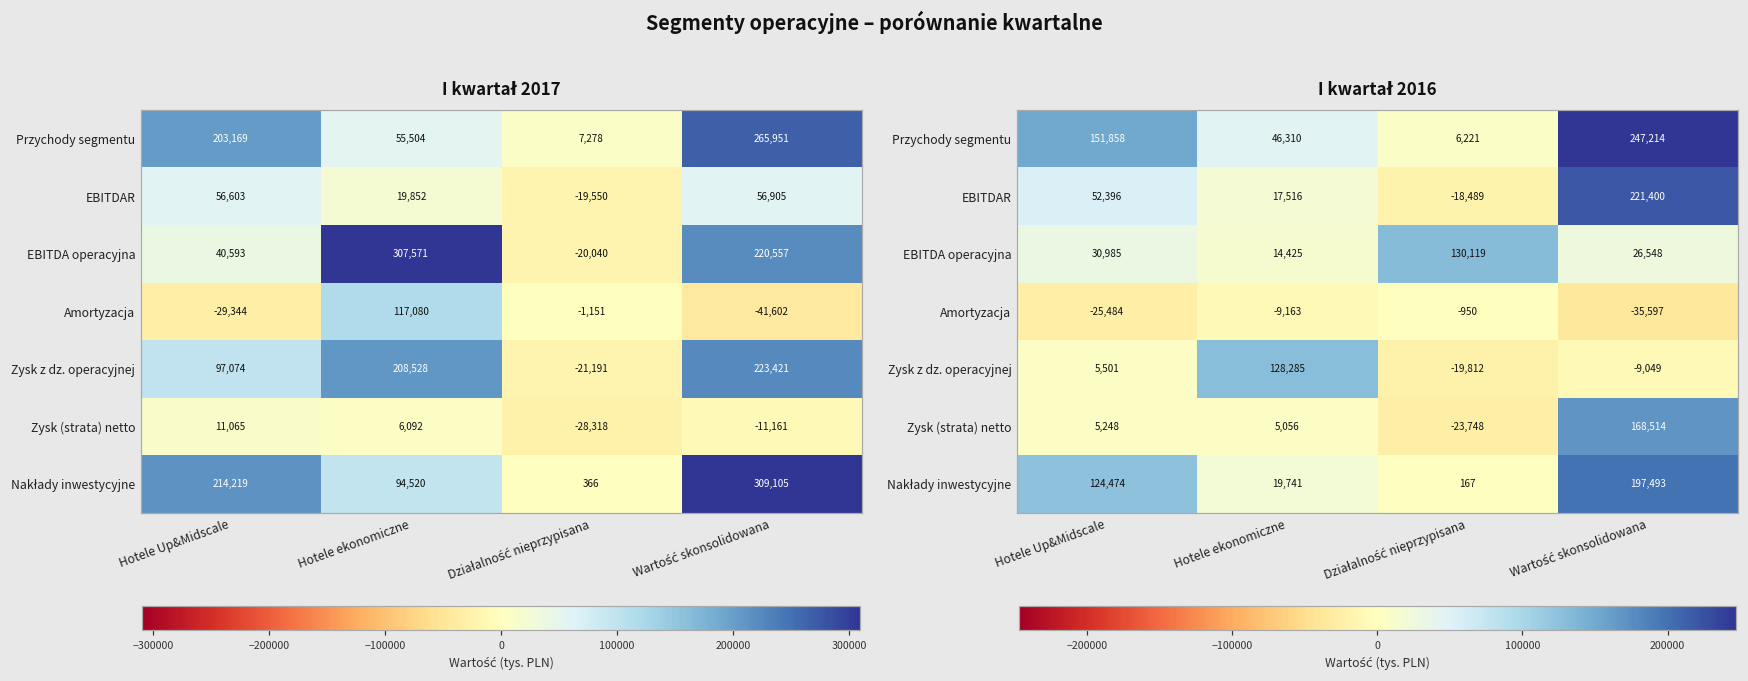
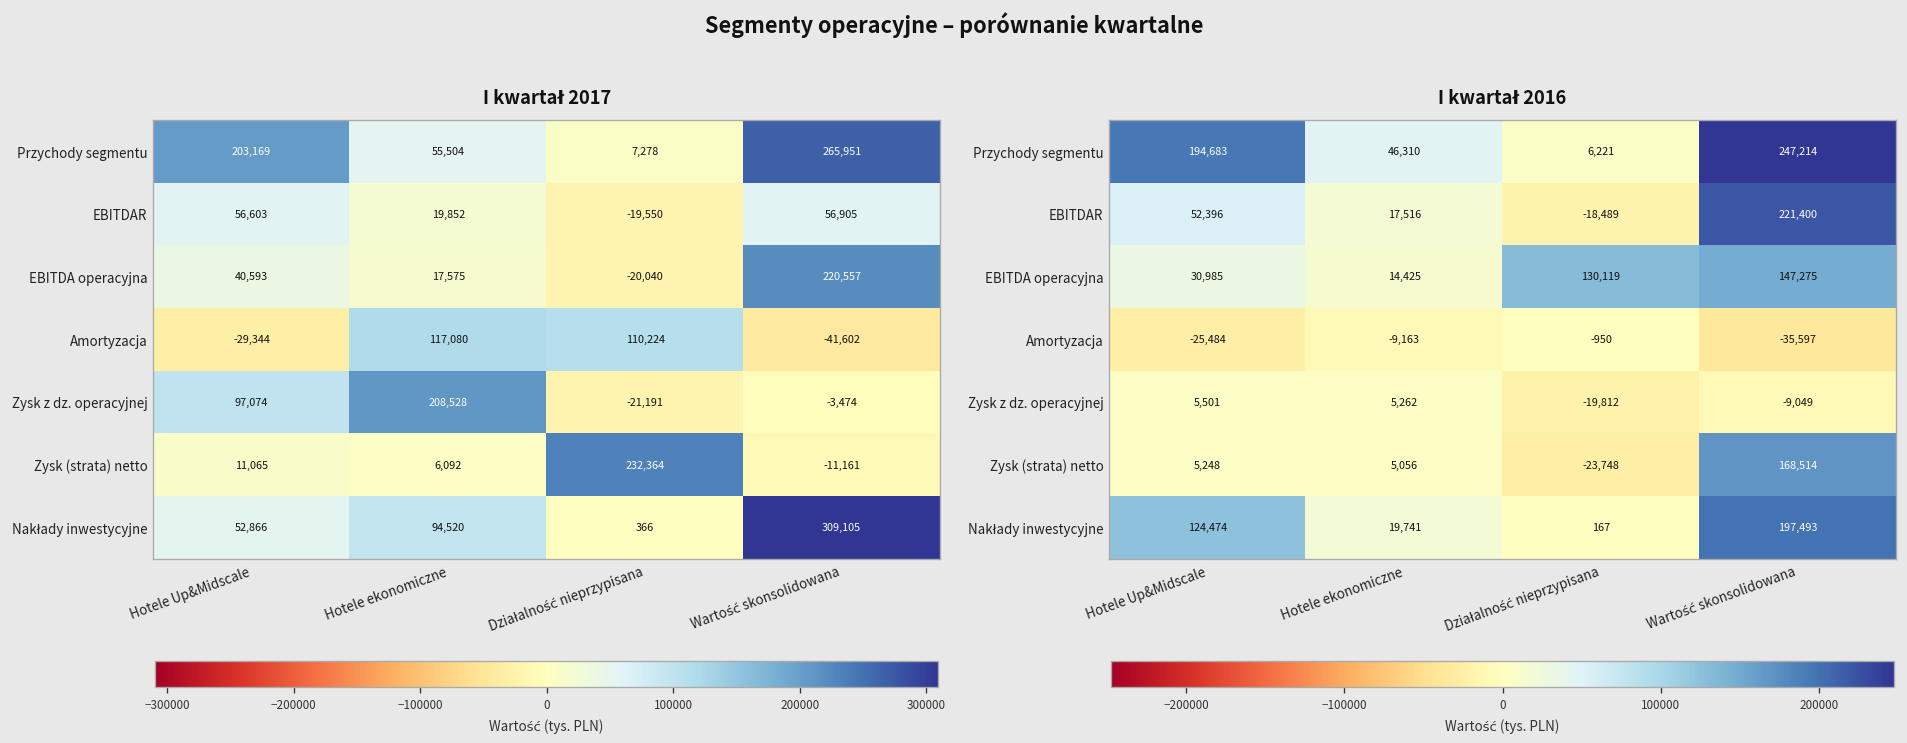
I kwartał 2017, EBITDA operacyjna, Hotele ekonomiczne: 307,571 -> 17,575
I kwartał 2017, Amortyzacja, Działalność nieprzypisana: -1,151 -> 110,224
I kwartał 2017, Zysk z dz. operacyjnej, Wartość skonsolidowana: 223,421 -> -3,474
I kwartał 2017, Zysk (strata) netto, Działalność nieprzypisana: -28,318 -> 232,364
I kwartał 2017, Nakłady inwestycyjne, Hotele Up&Midscale: 214,219 -> 52,866
I kwartał 2016, Przychody segmentu, Hotele Up&Midscale: 151,858 -> 194,683
I kwartał 2016, EBITDA operacyjna, Wartość skonsolidowana: 26,548 -> 147,275
I kwartał 2016, Zysk z dz. operacyjnej, Hotele ekonomiczne: 128,285 -> 5,262
